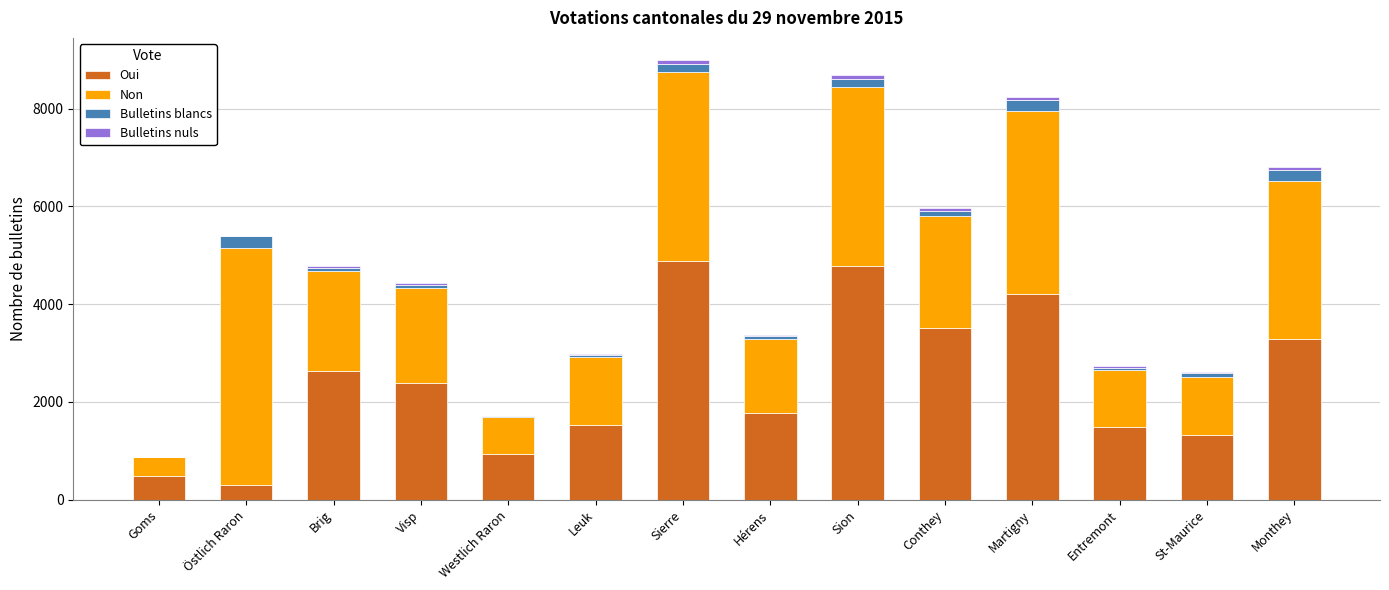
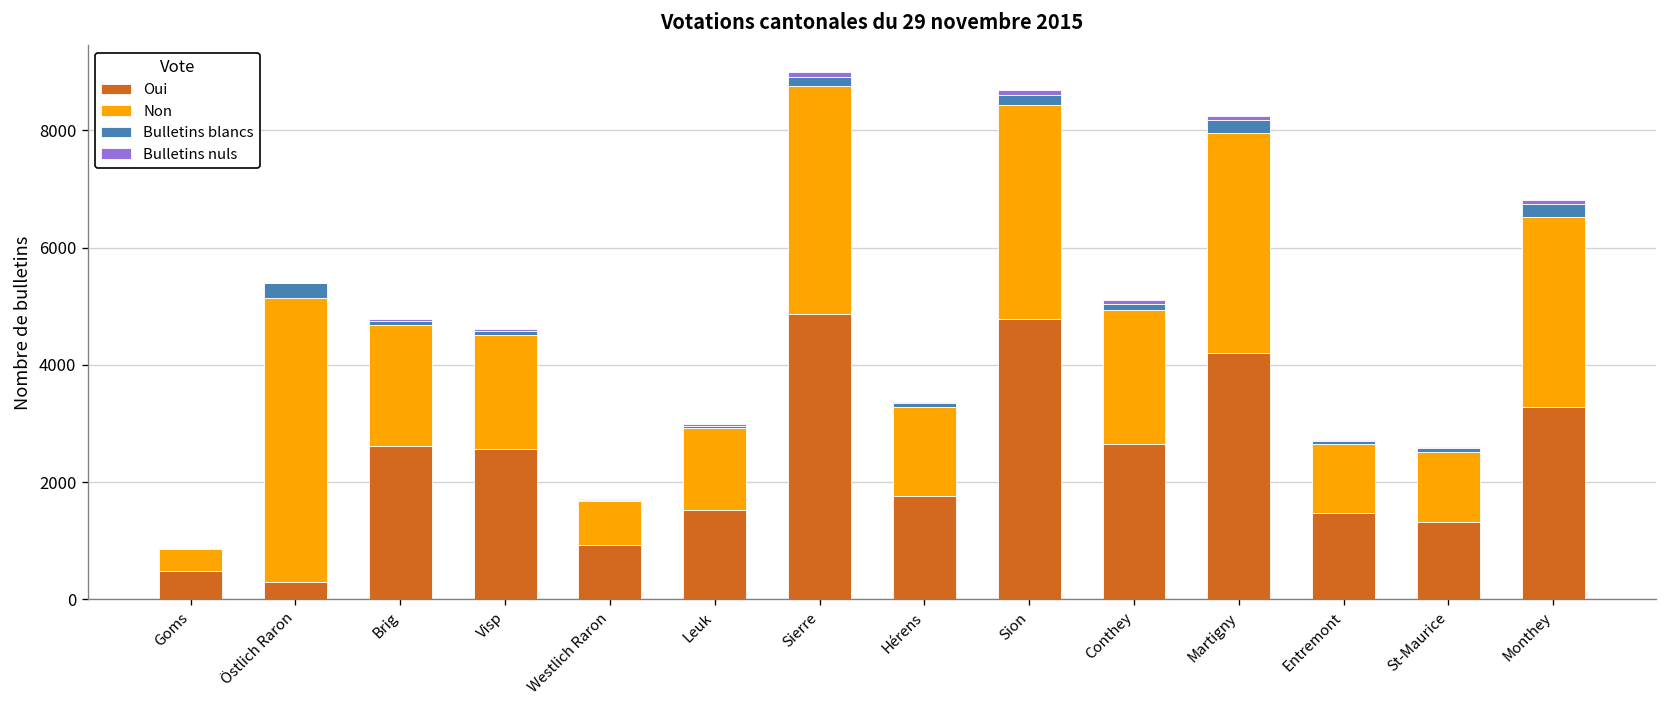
Oui, Visp: 2400 -> 2600
Oui, Conthey: 3500 -> 2700
